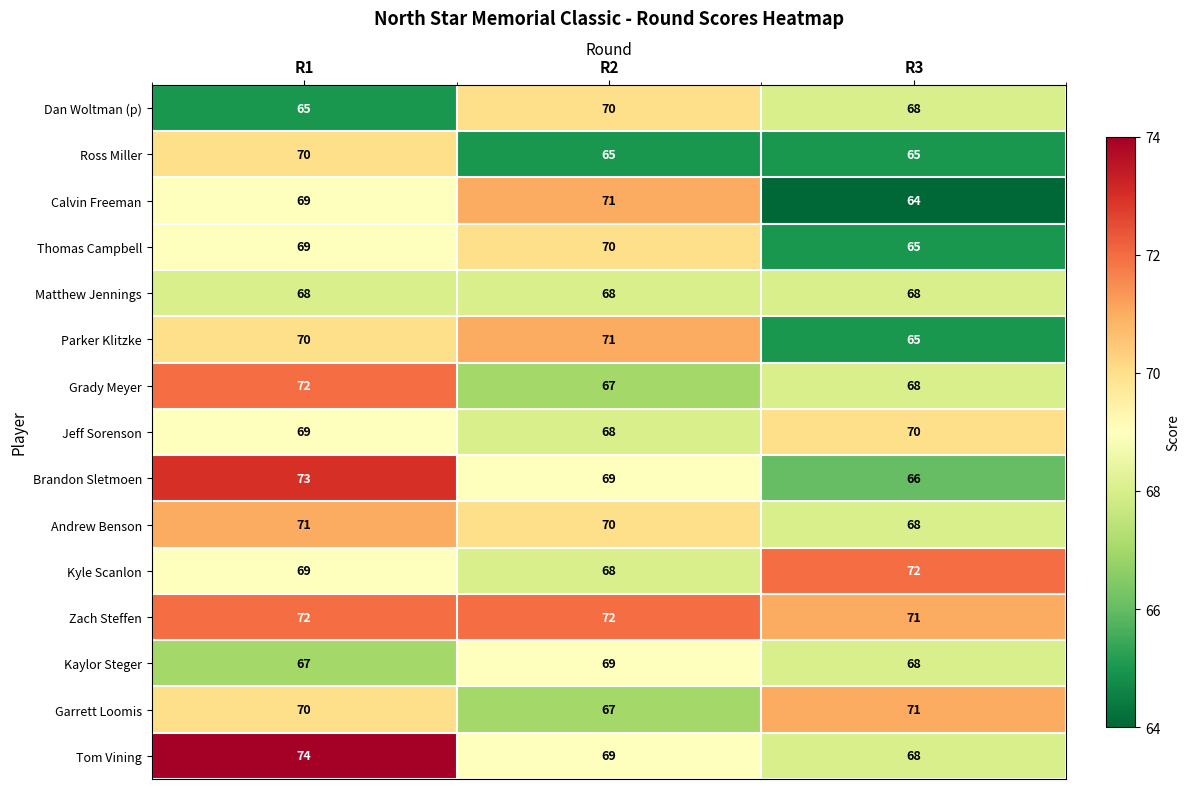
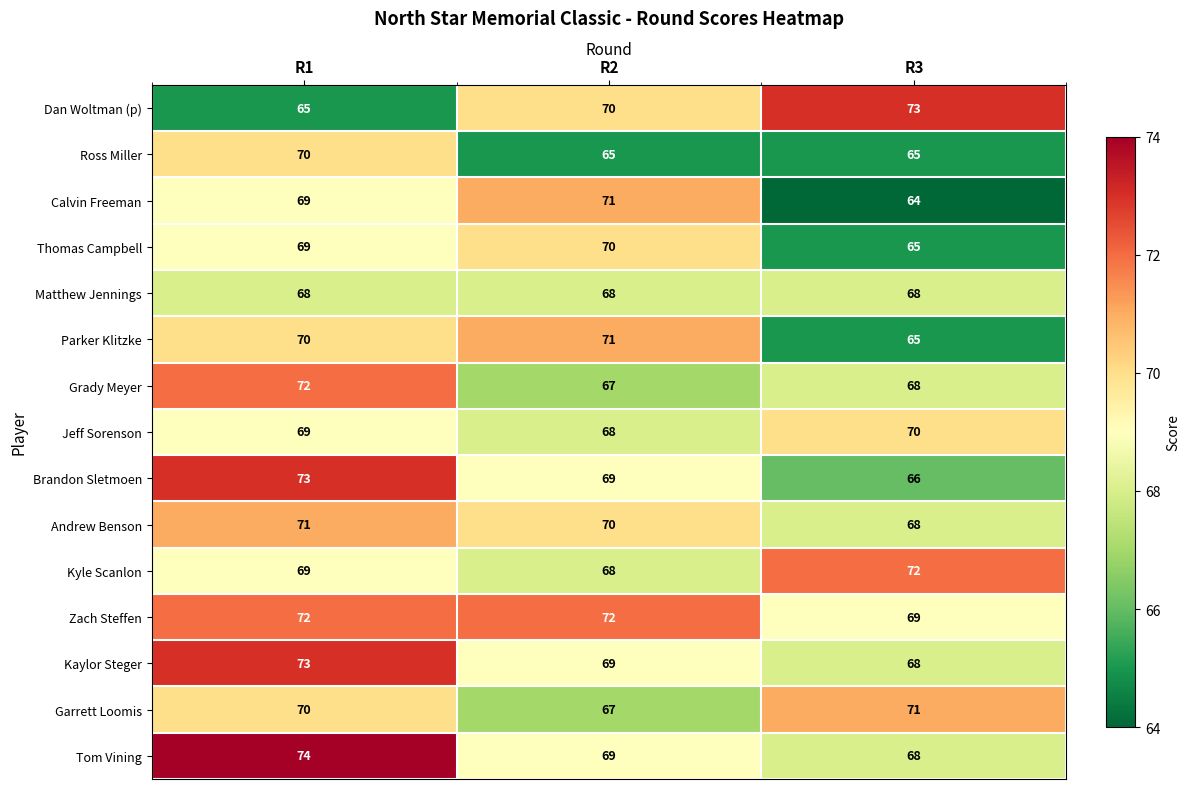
Dan Woltman (p), R3: 68 -> 73
Zach Steffen, R3: 71 -> 69
Kaylor Steger, R1: 67 -> 73
